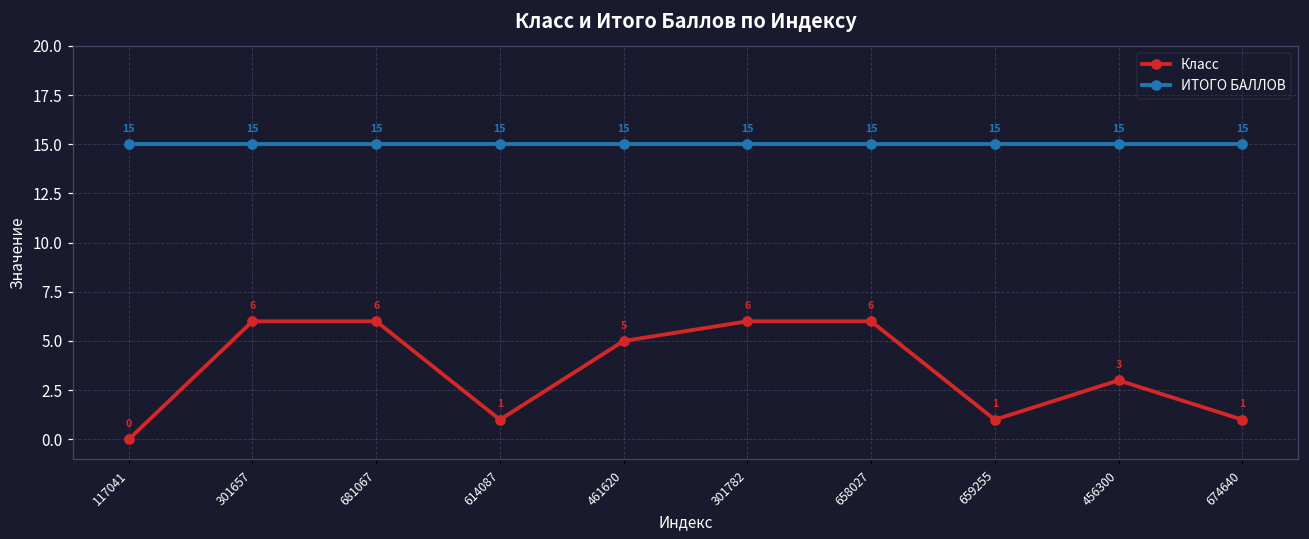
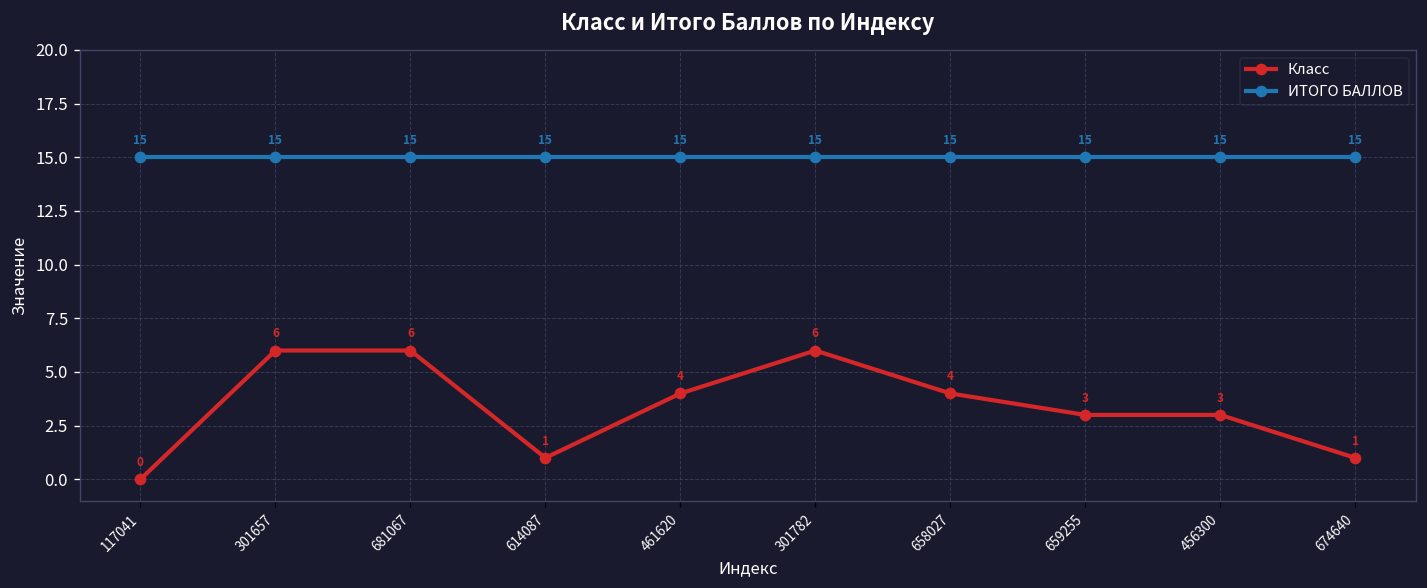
Класс, 461620: 5 -> 4
Класс, 658027: 6 -> 4
Класс, 659255: 1 -> 3
